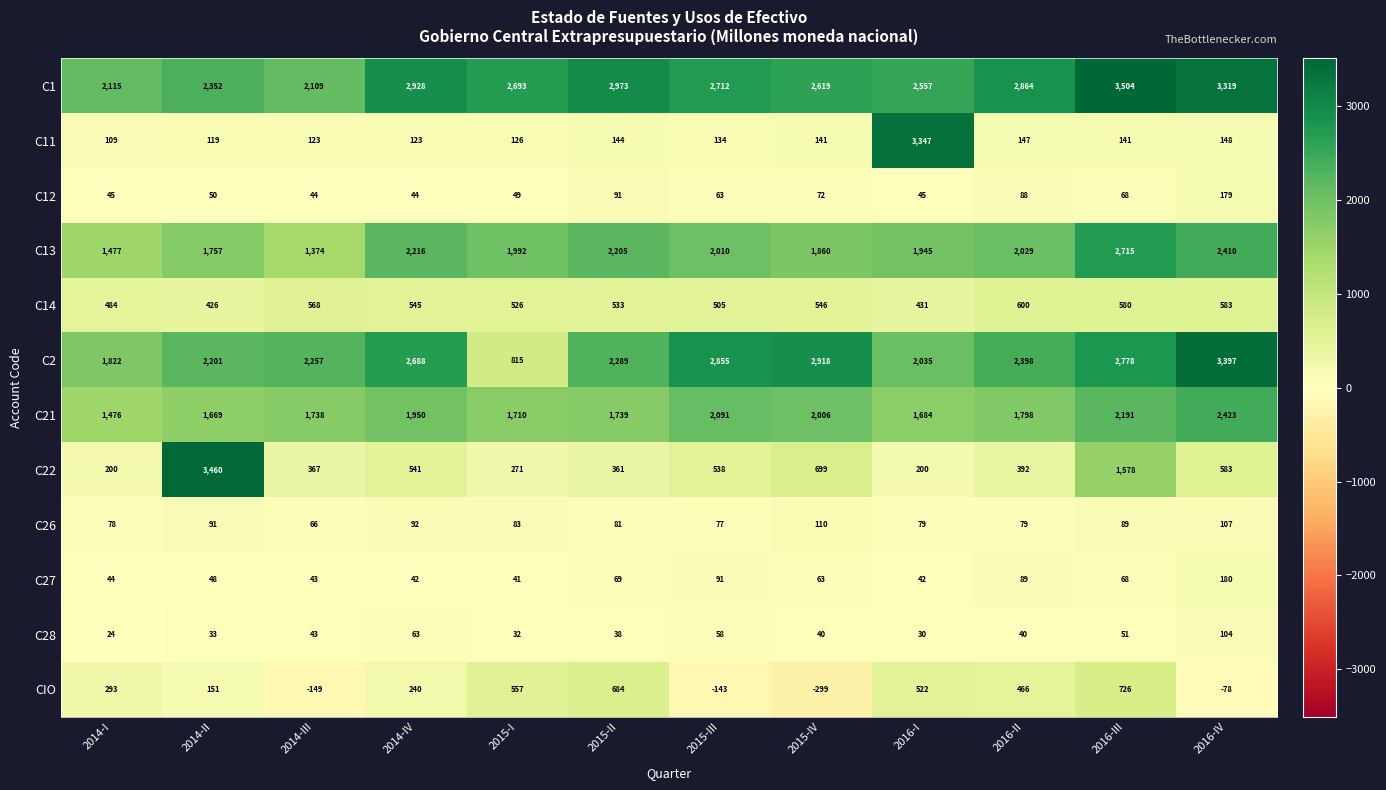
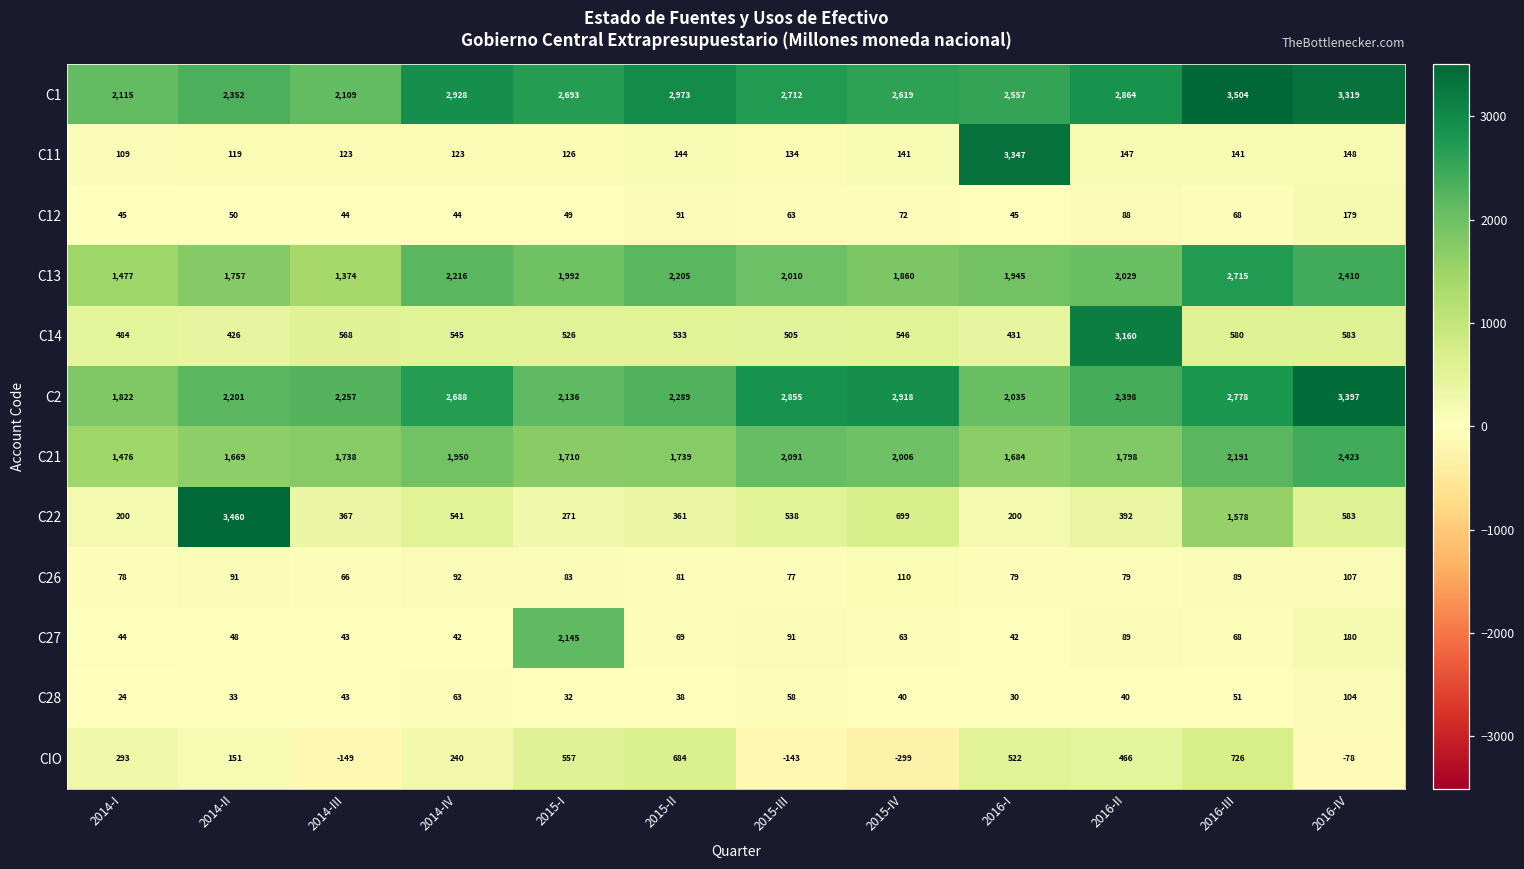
C14, 2016-II: 600 -> 3,160
C2, 2015-I: 815 -> 2,136
C27, 2015-I: 41 -> 2,145
